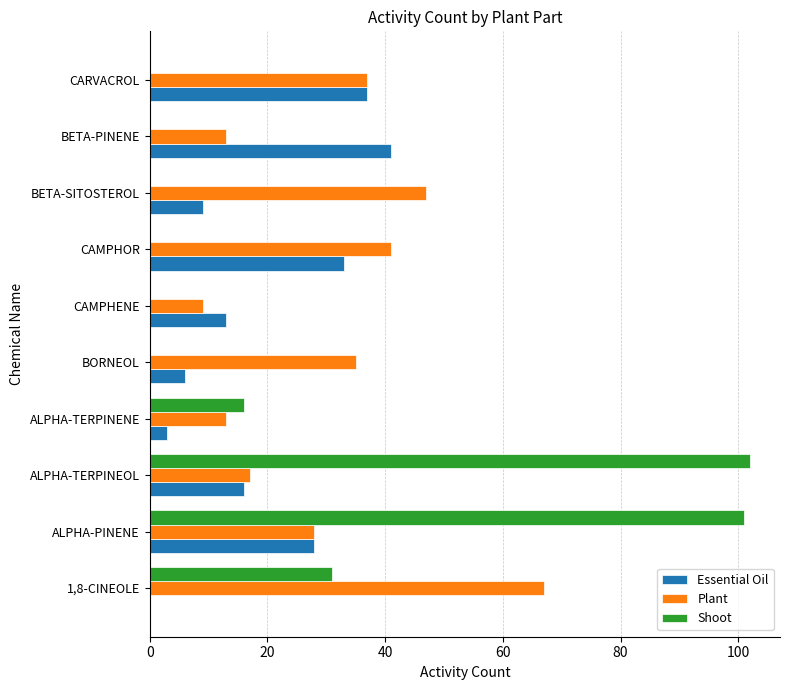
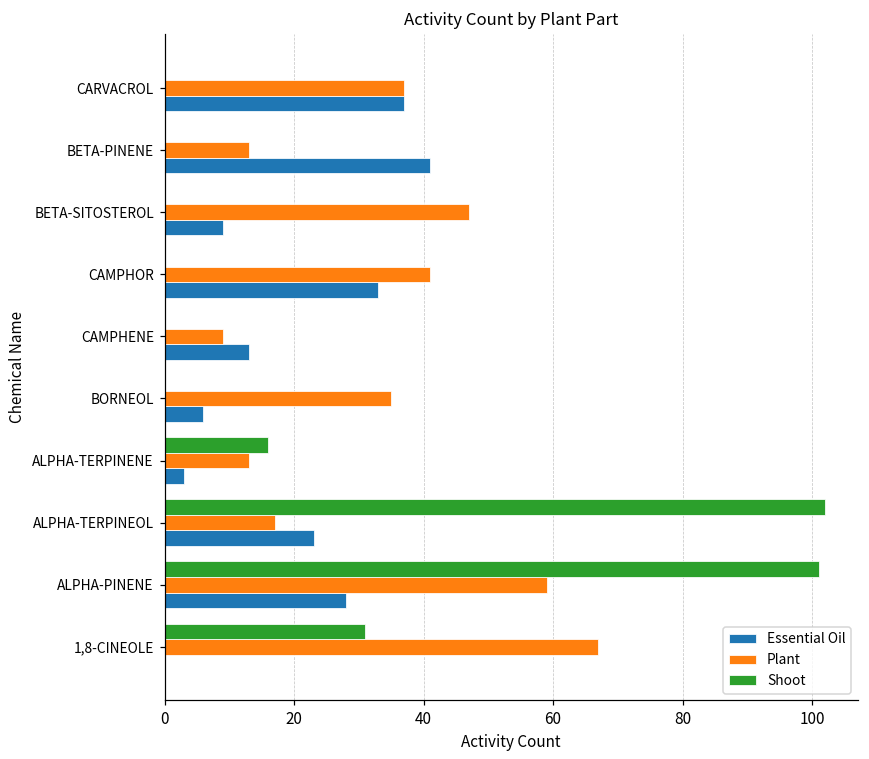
Essential Oil, ALPHA-TERPINEOL: 16 -> 23
Plant, ALPHA-PINENE: 28 -> 59
